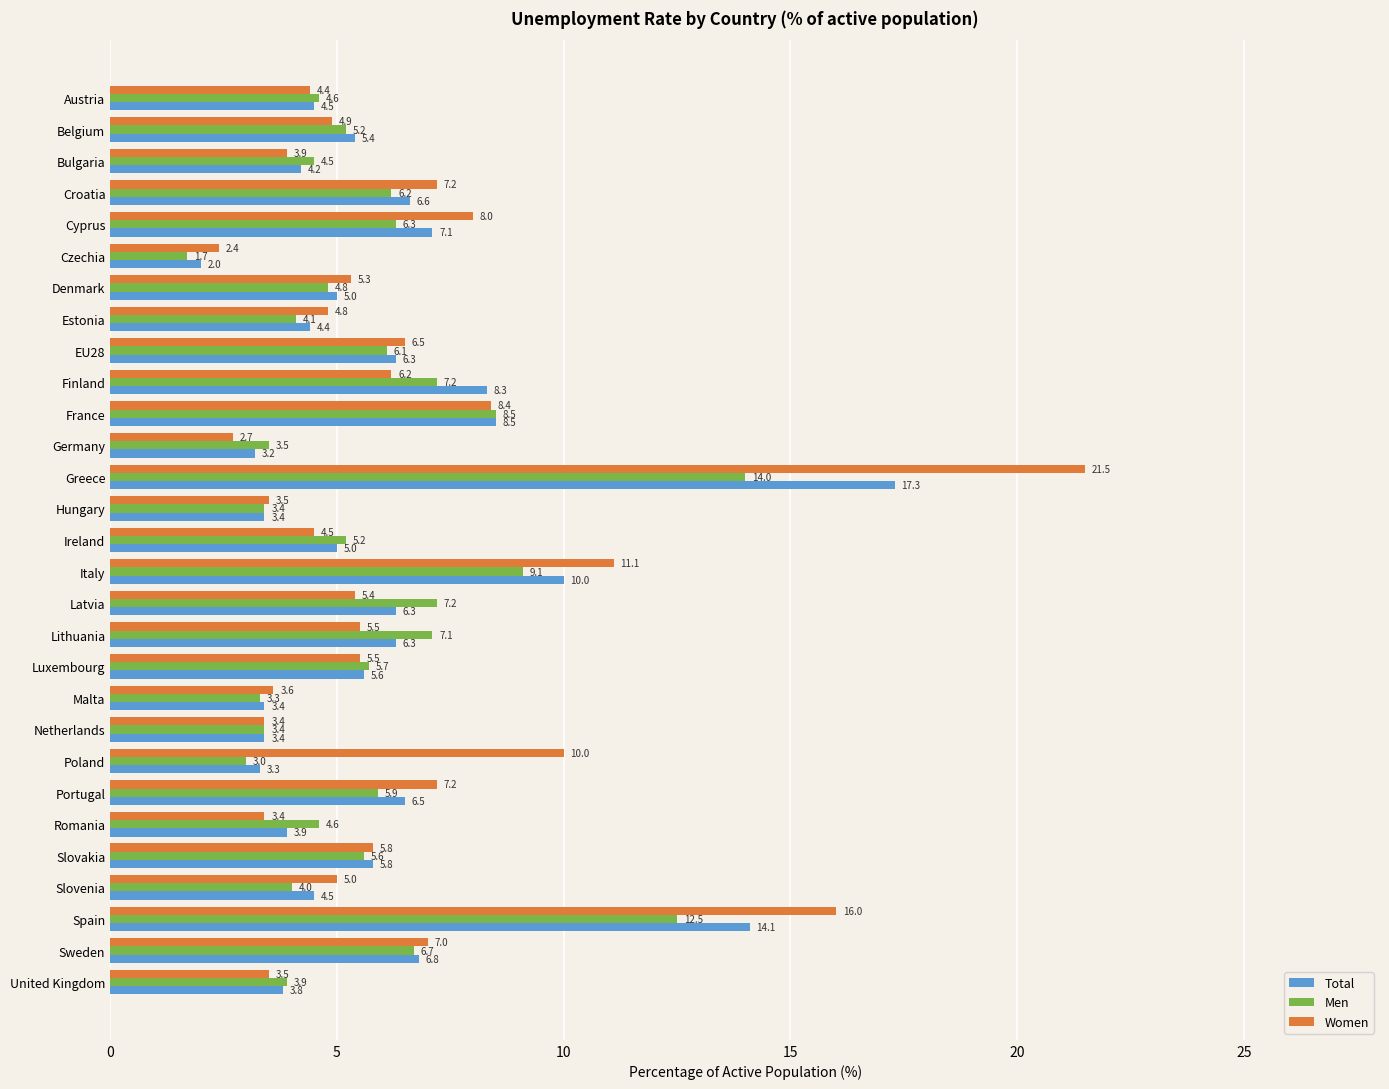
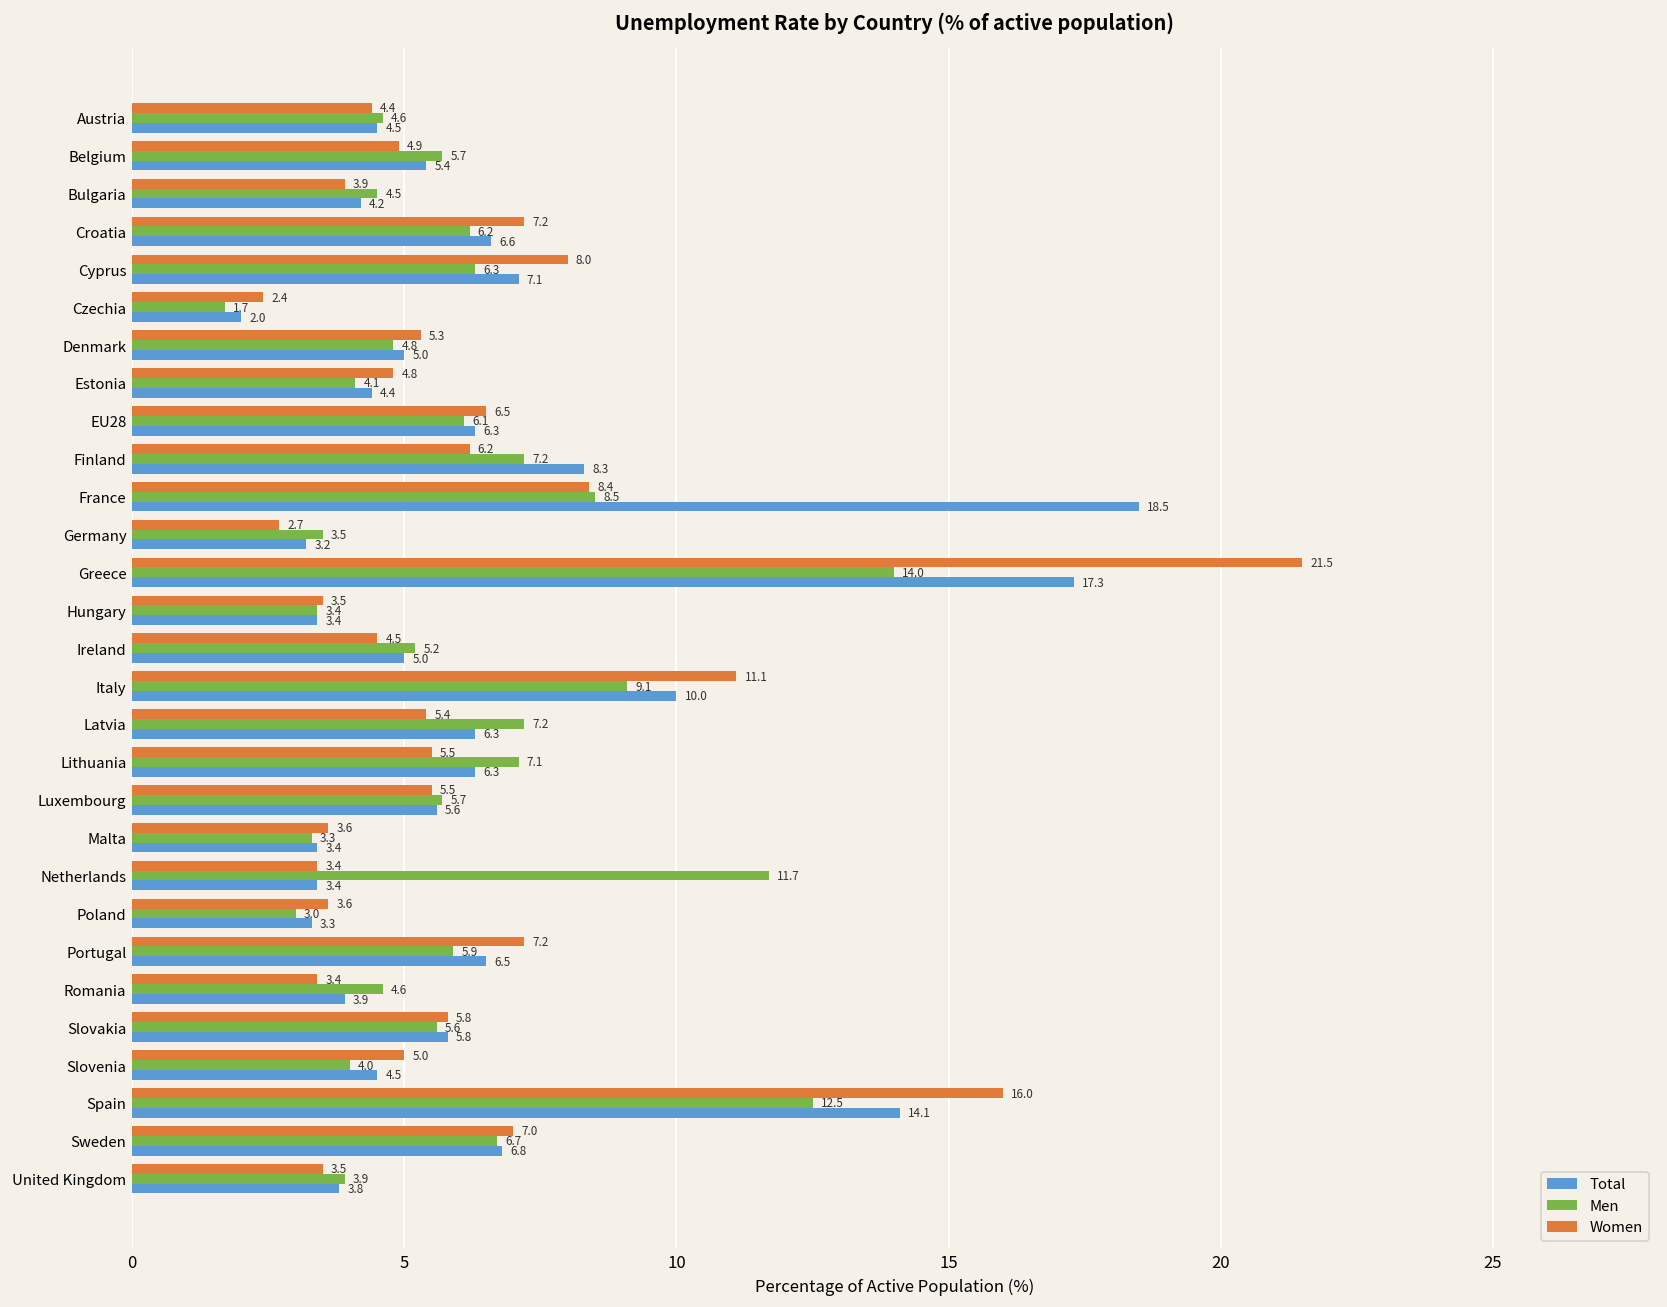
Men, Belgium: 5.2 -> 5.7
Total, France: 8.5 -> 18.5
Men, Netherlands: 3.4 -> 11.7
Women, Poland: 10.0 -> 3.6
